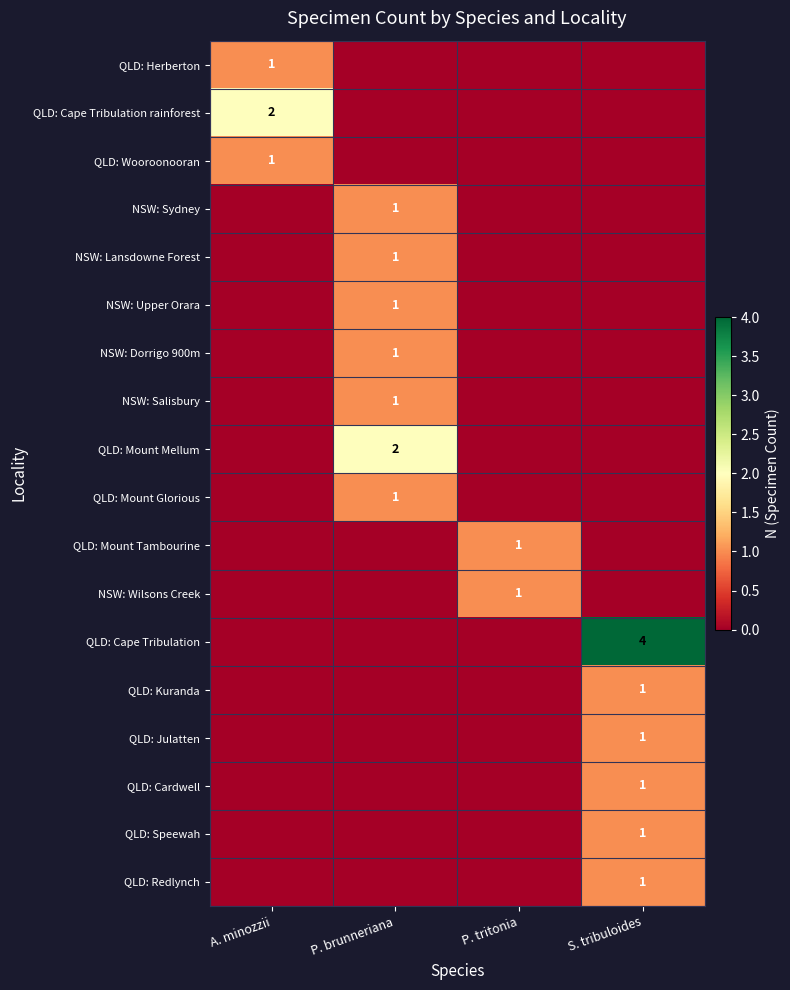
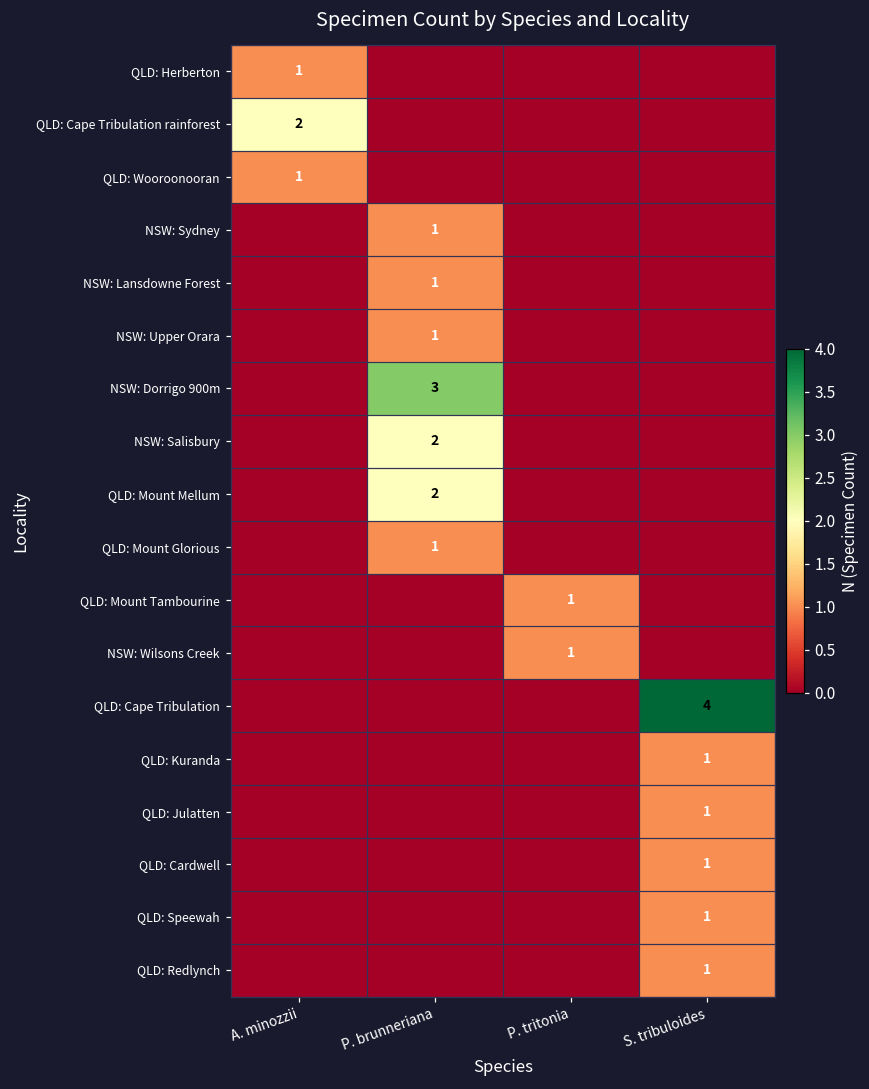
NSW: Dorrigo 900m, P. brunneriana: 1 -> 3
NSW: Salisbury, P. brunneriana: 1 -> 2
